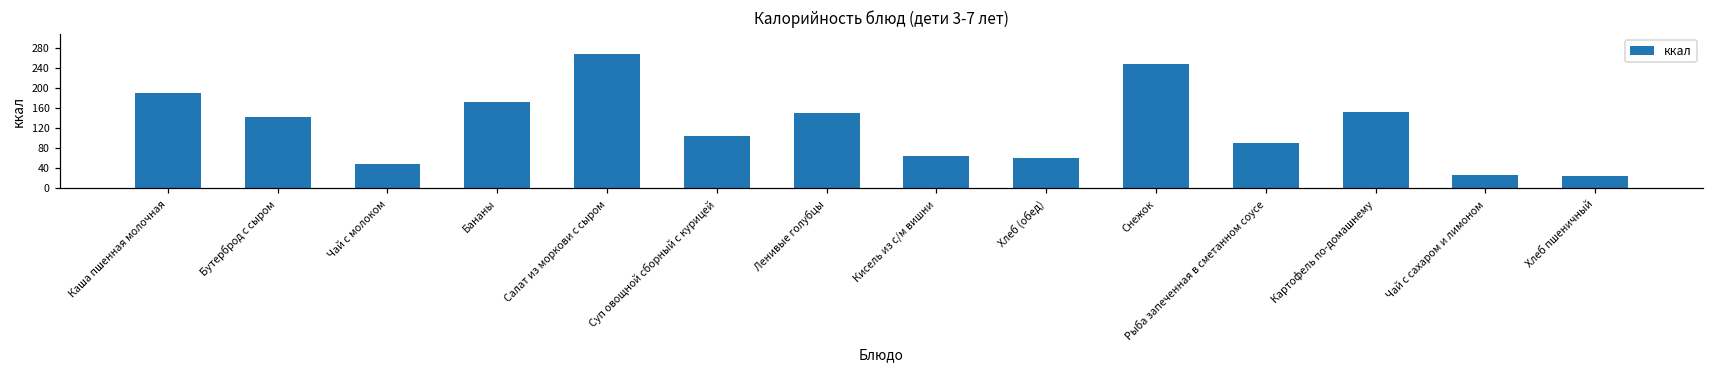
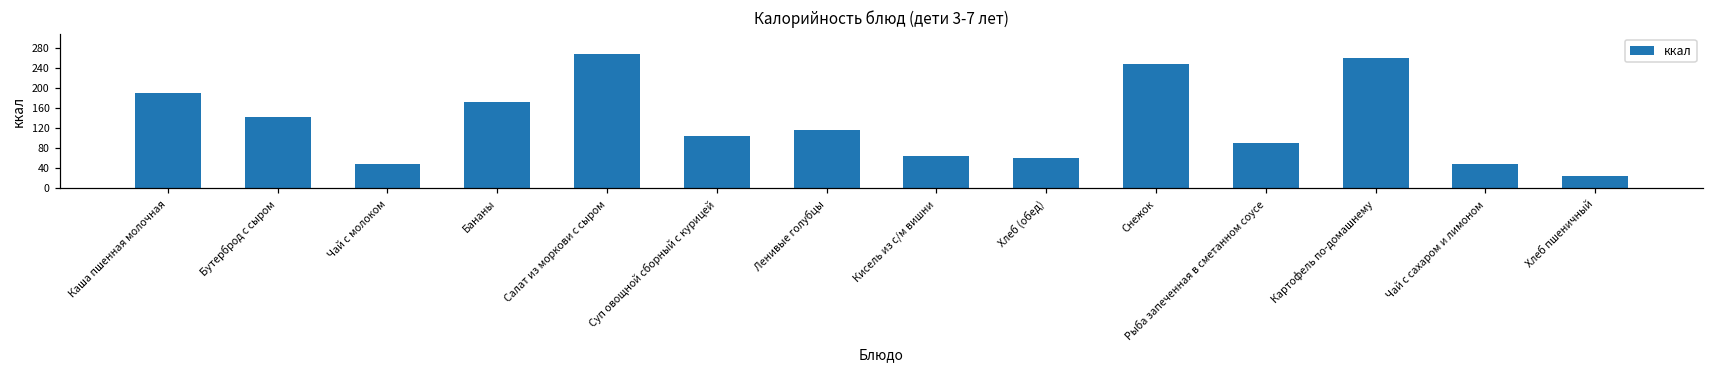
Ленивые голубцы: 150 -> 120
Картофель по-домашнему: 150 -> 260
Чай с сахаром и лимоном: 30 -> 50
